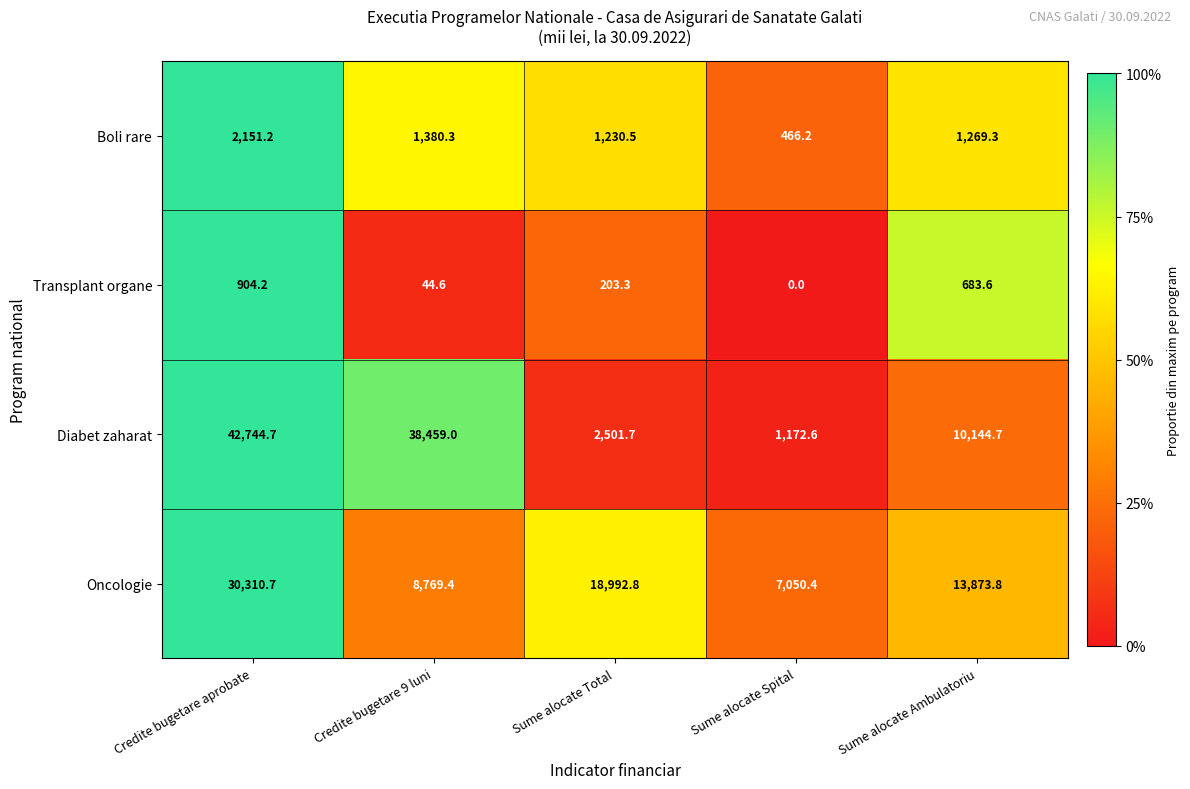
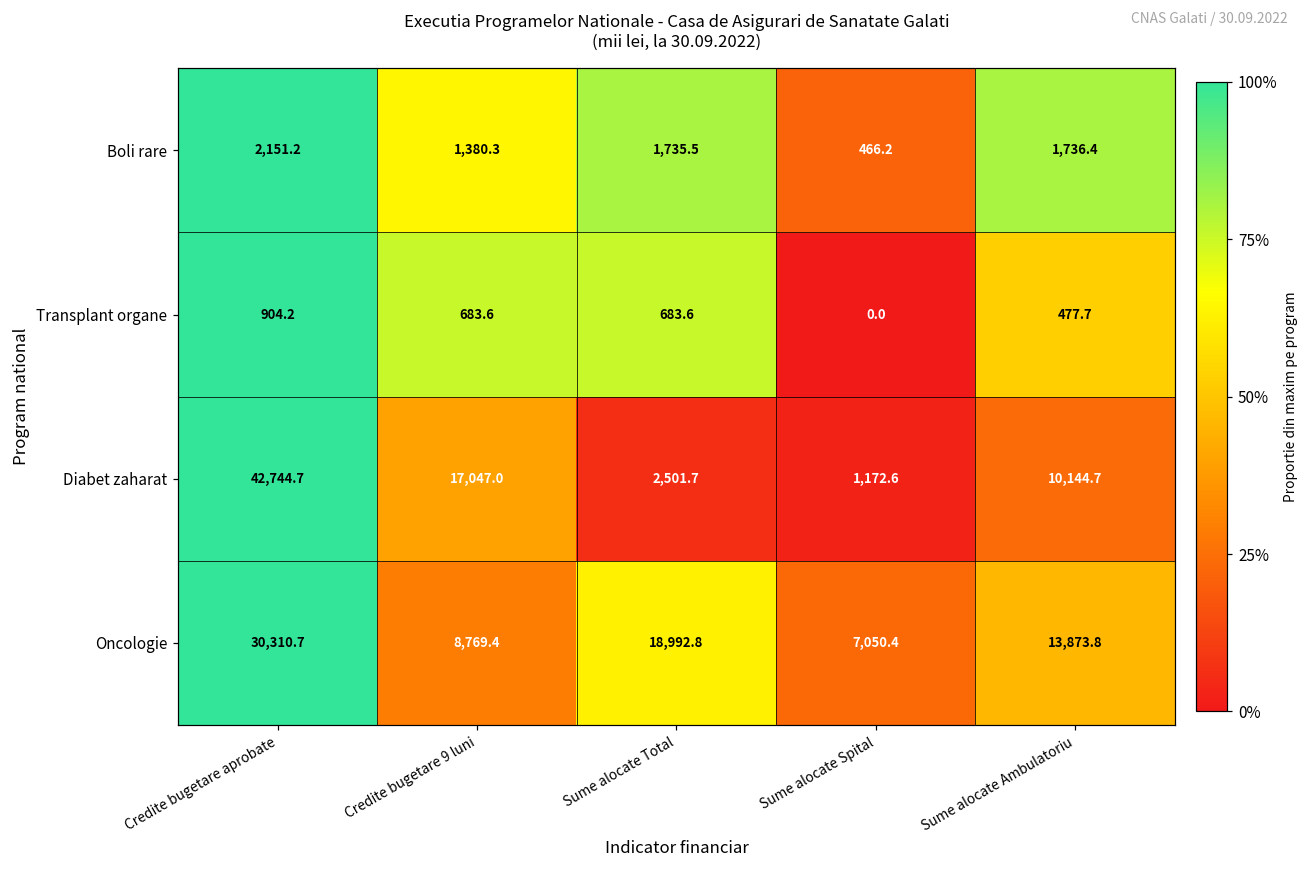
Boli rare, Sume alocate Total: 1,230.5 -> 1,735.5
Boli rare, Sume alocate Ambulatoriu: 1,269.3 -> 1,736.4
Transplant organe, Credite bugetare 9 luni: 44.6 -> 683.6
Transplant organe, Sume alocate Total: 203.3 -> 683.6
Transplant organe, Sume alocate Ambulatoriu: 683.6 -> 477.7
Diabet zaharat, Credite bugetare 9 luni: 38,459.0 -> 17,047.0
